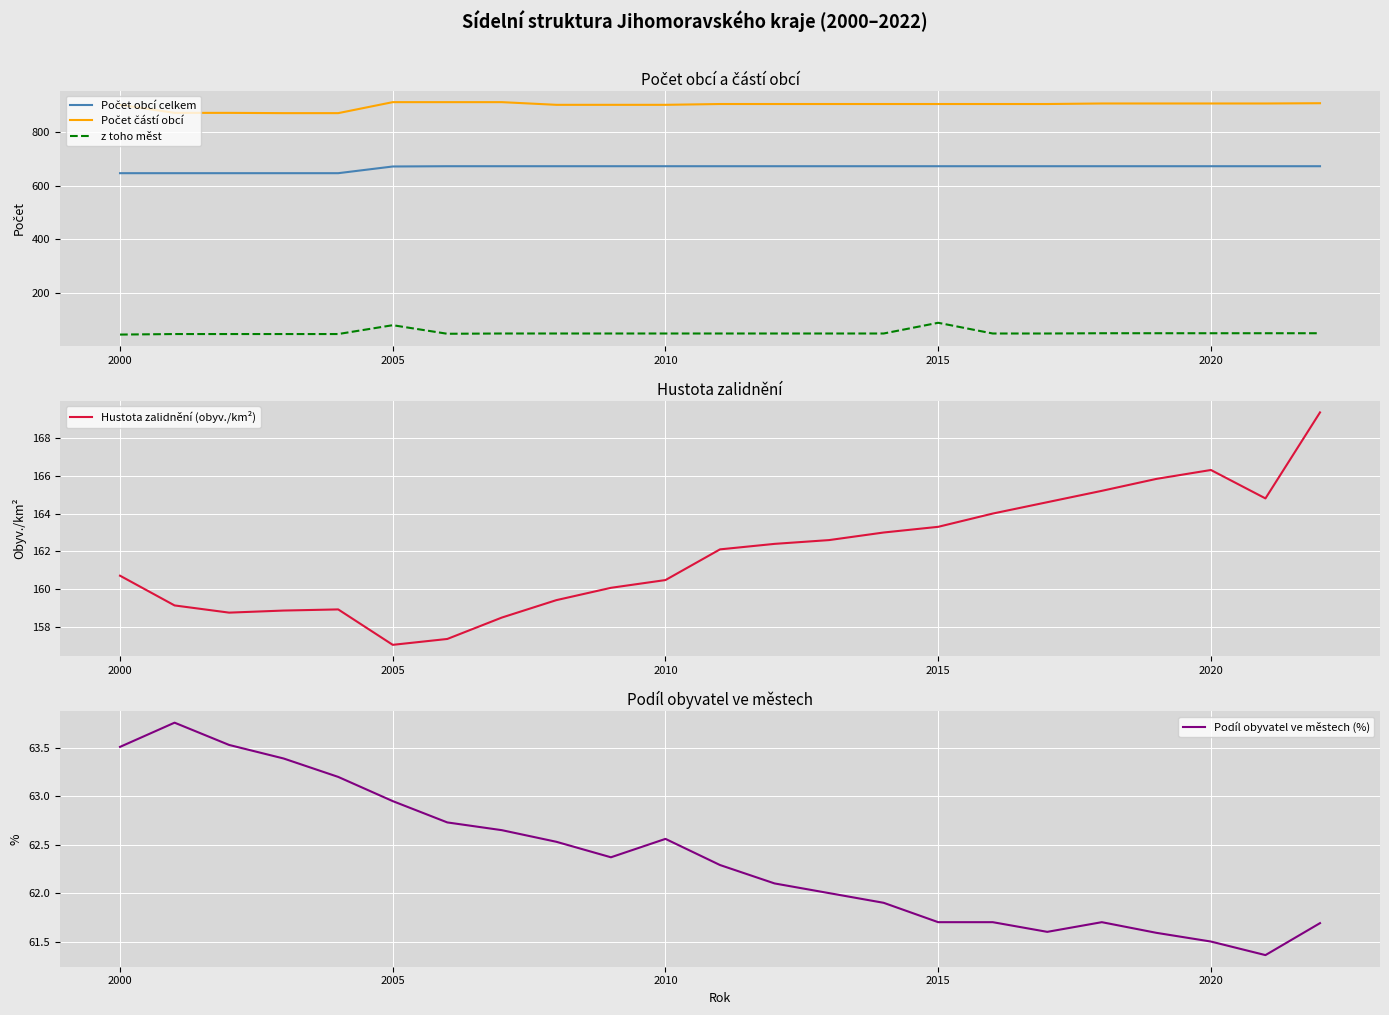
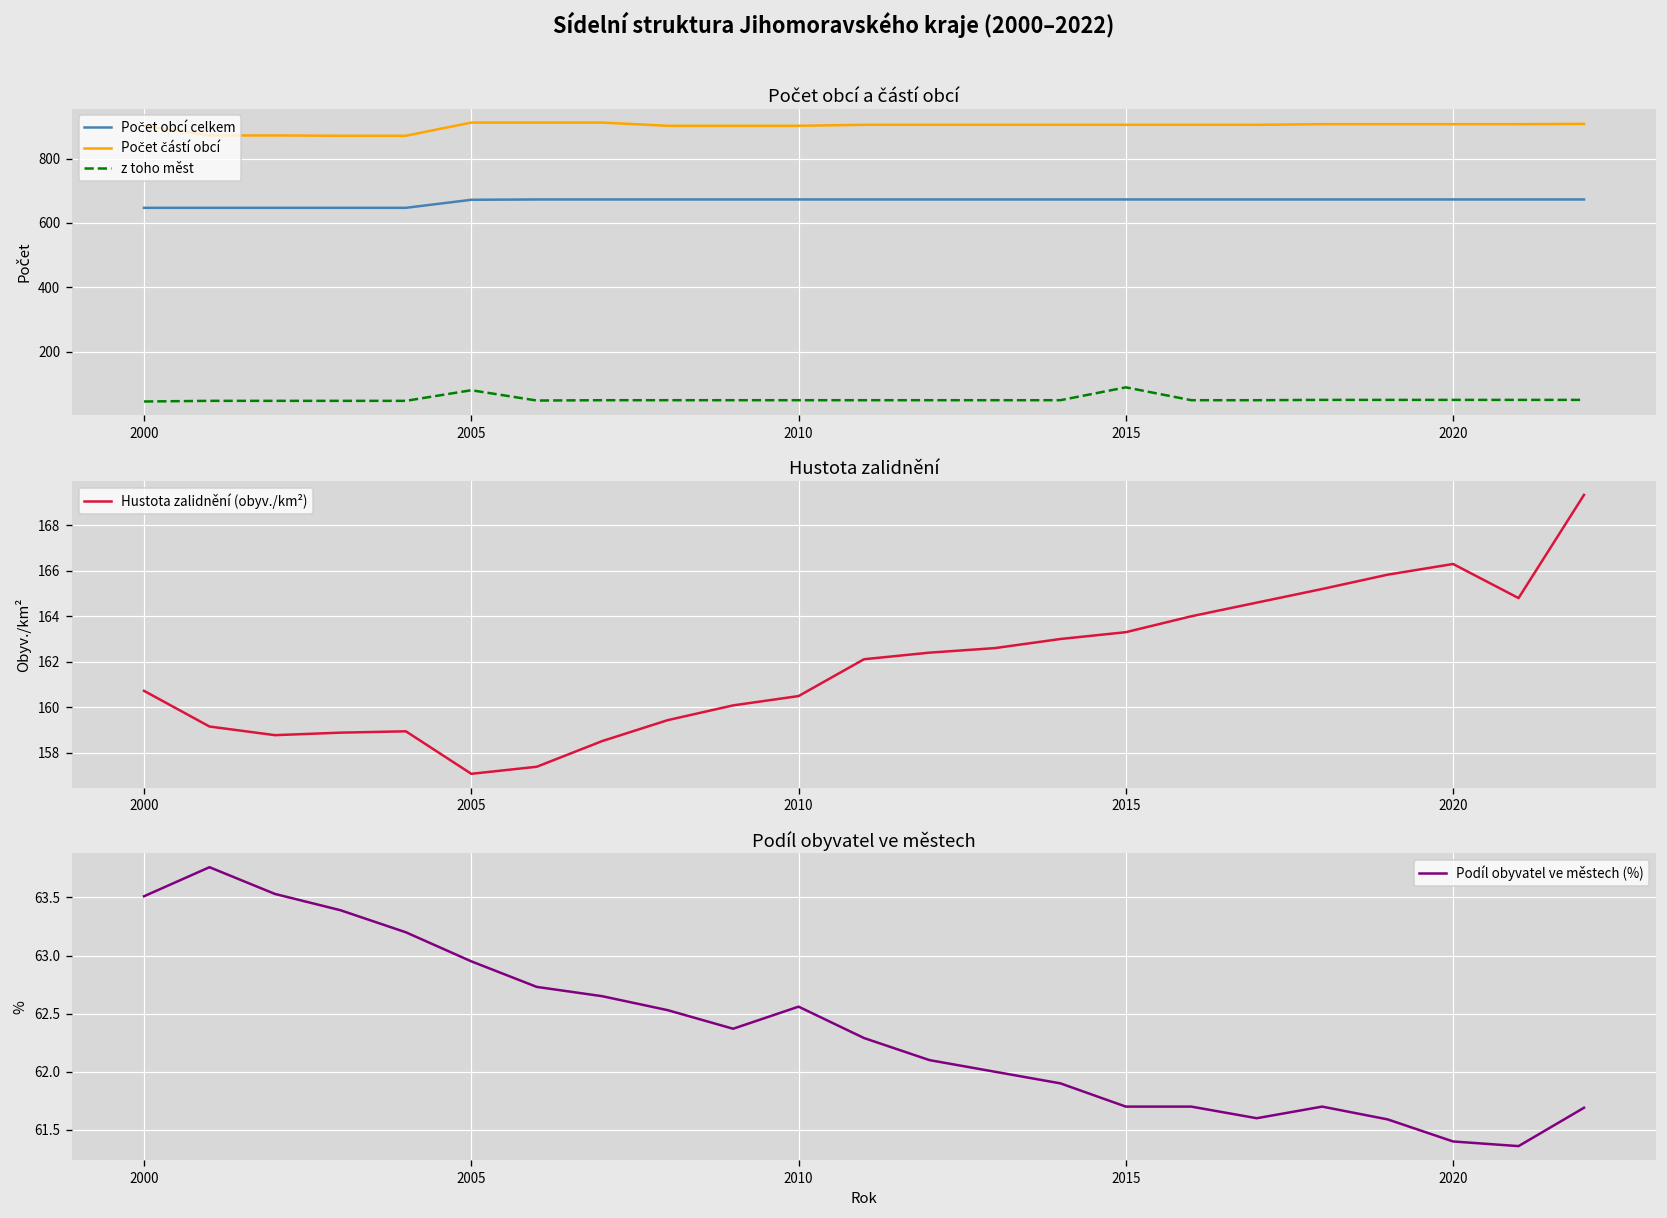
Podíl obyvatel ve městech, 2020: 61.5 -> 61.4
